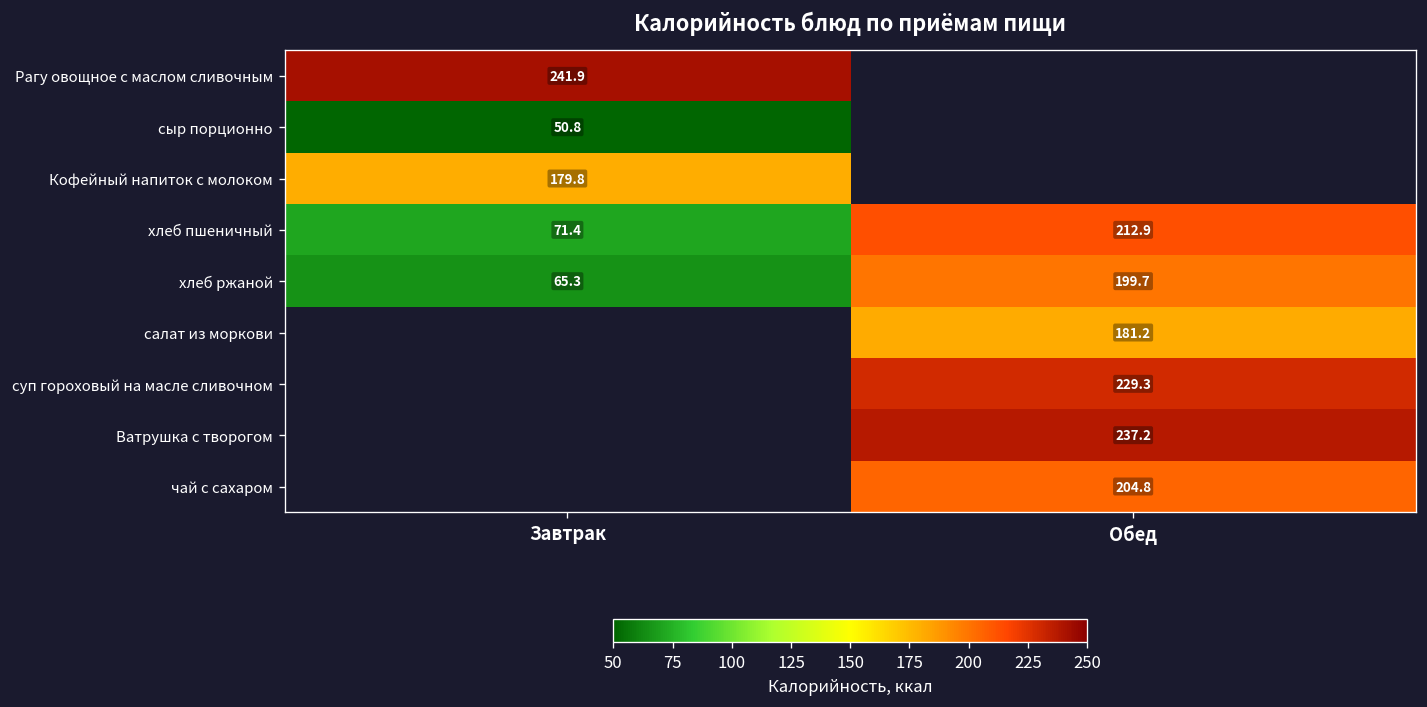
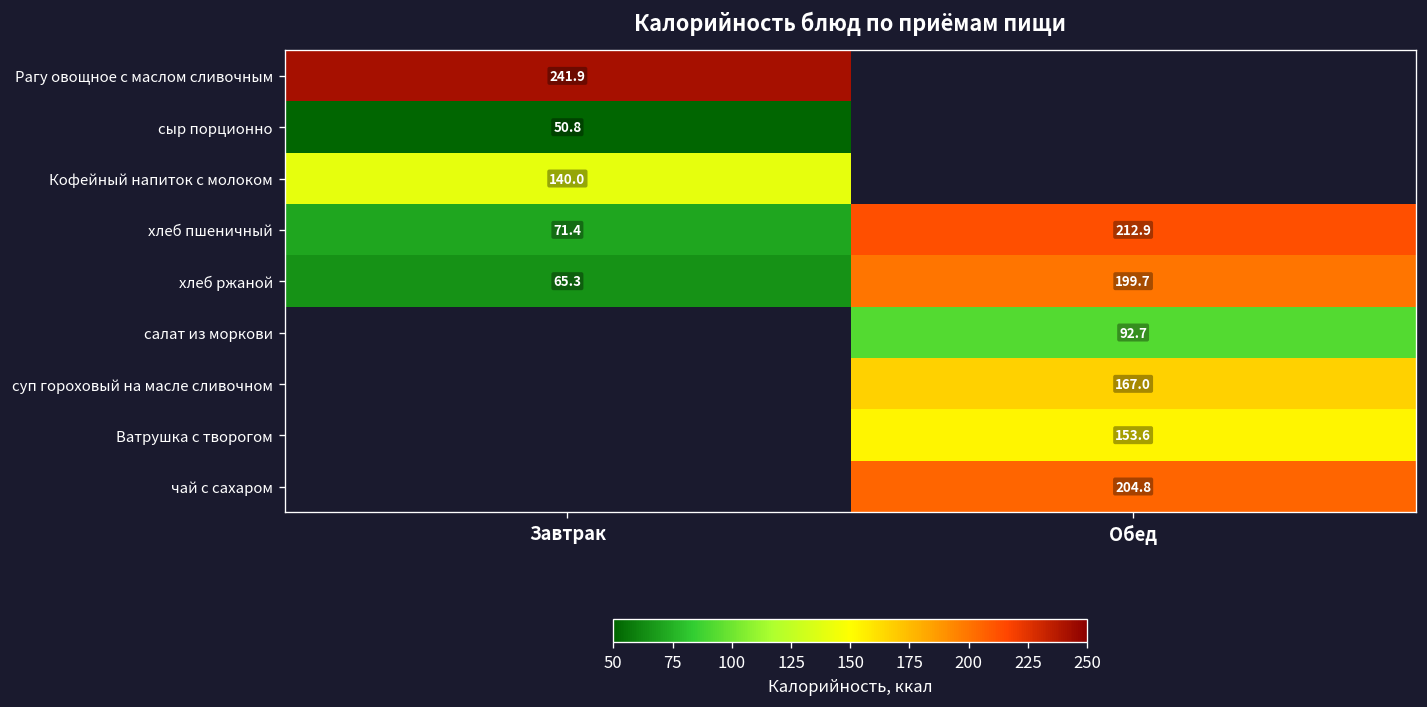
Кофейный напиток с молоком, Завтрак: 179.8 -> 140.0
салат из моркови, Обед: 181.2 -> 92.7
суп гороховый на масле сливочном, Обед: 229.3 -> 167.0
Ватрушка с творогом, Обед: 237.2 -> 153.6
